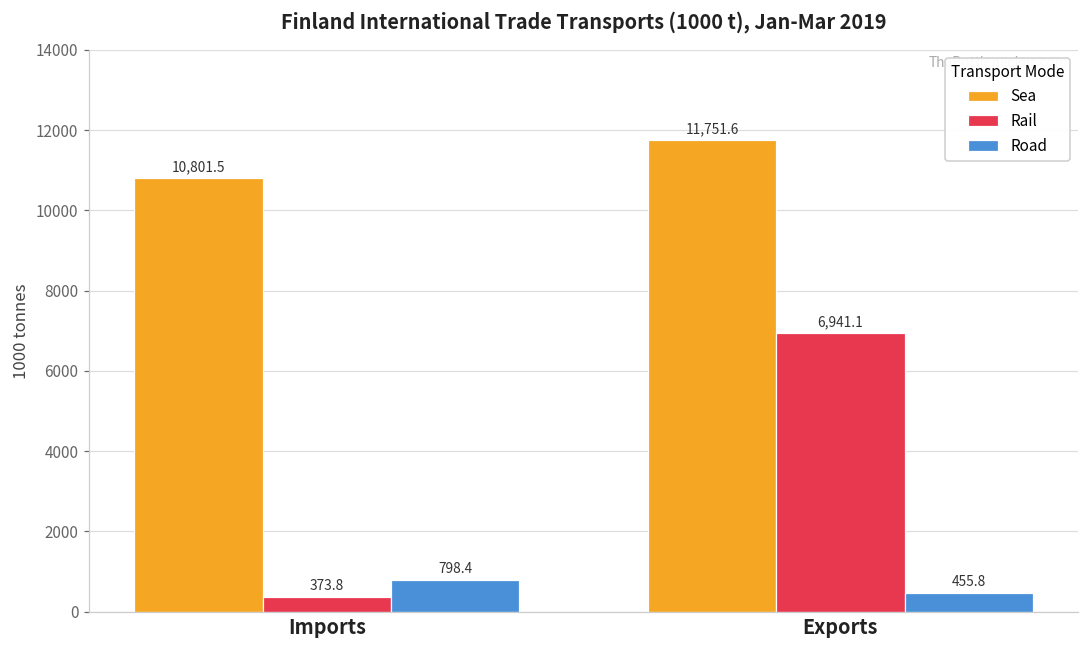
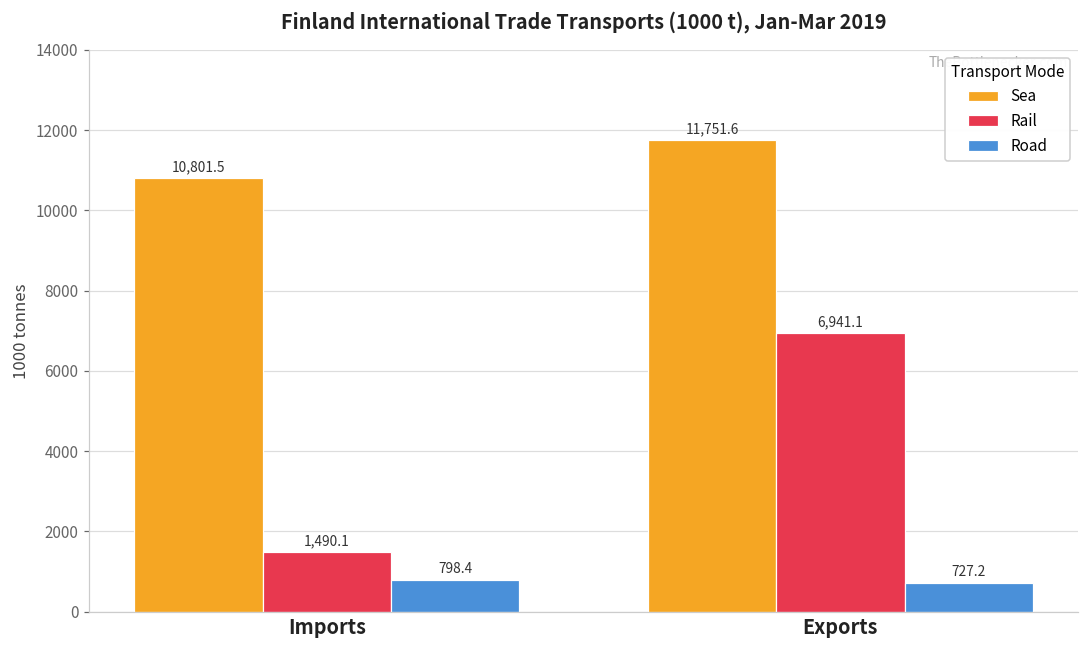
Rail, Imports: 373.8 -> 1,490.1
Road, Exports: 455.8 -> 727.2
